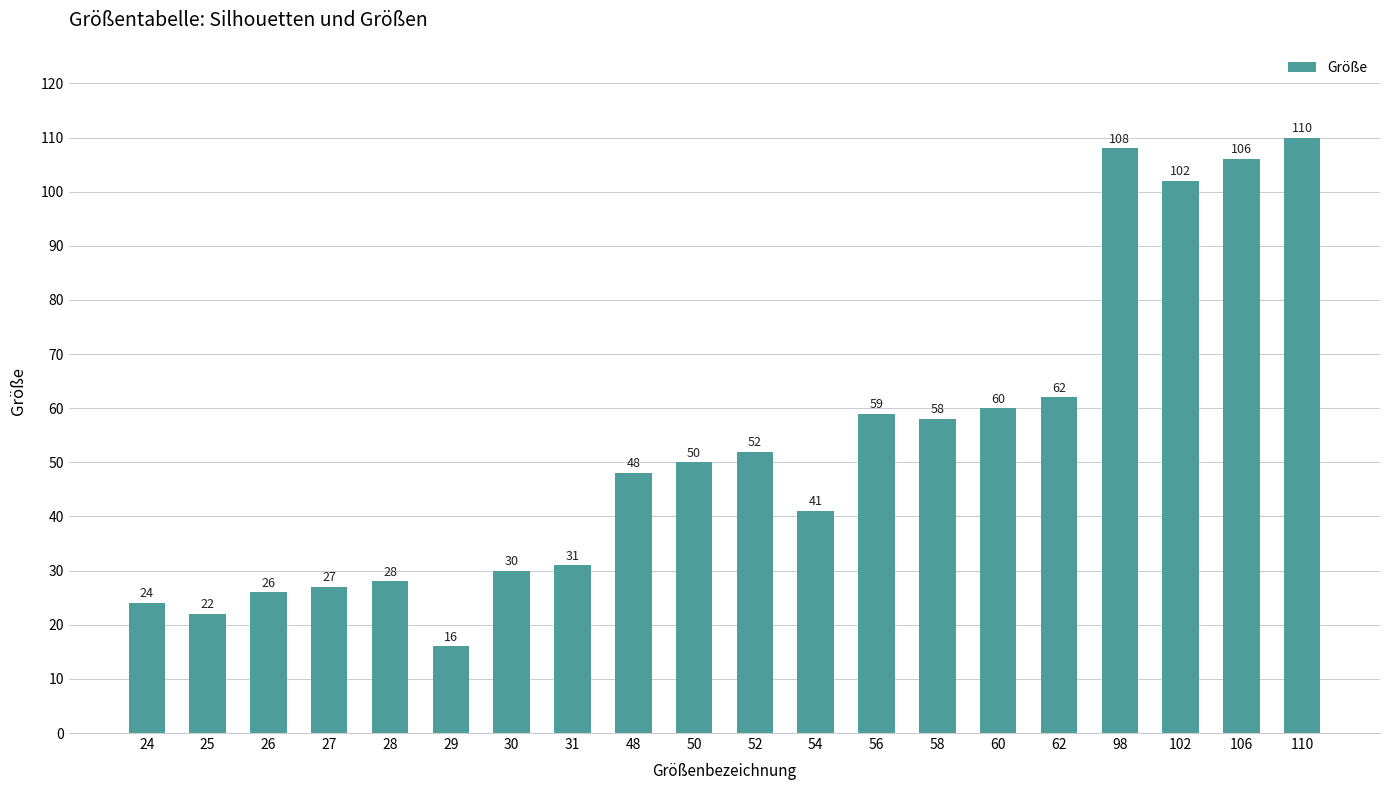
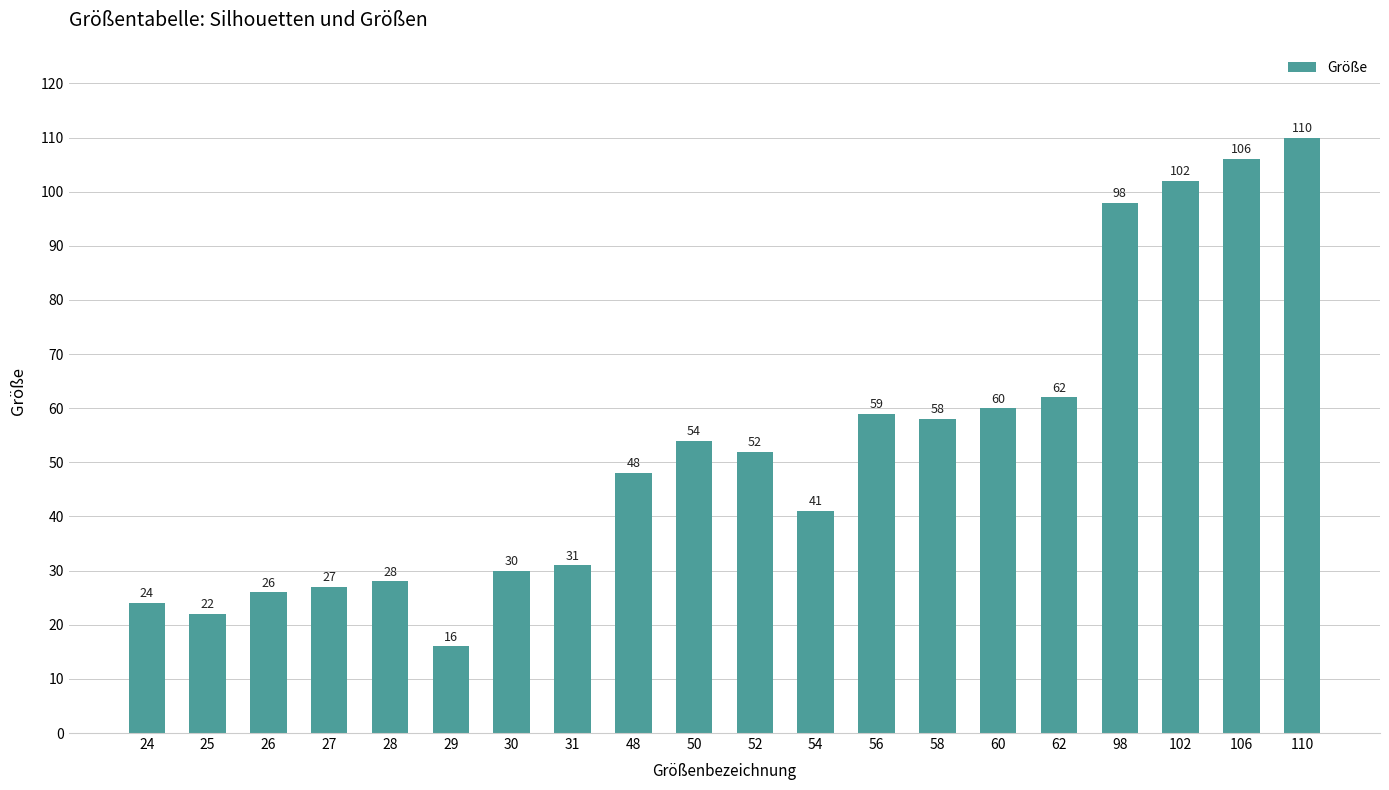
50: 50 -> 54
98: 108 -> 98
